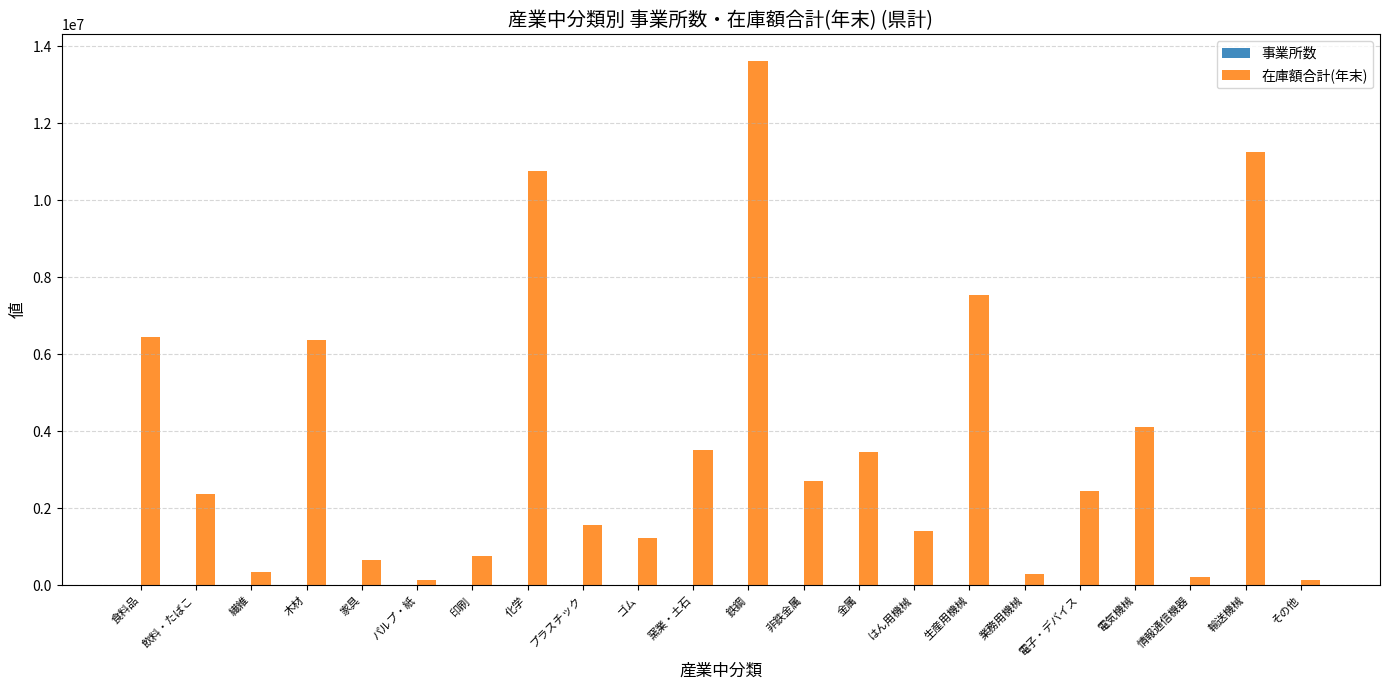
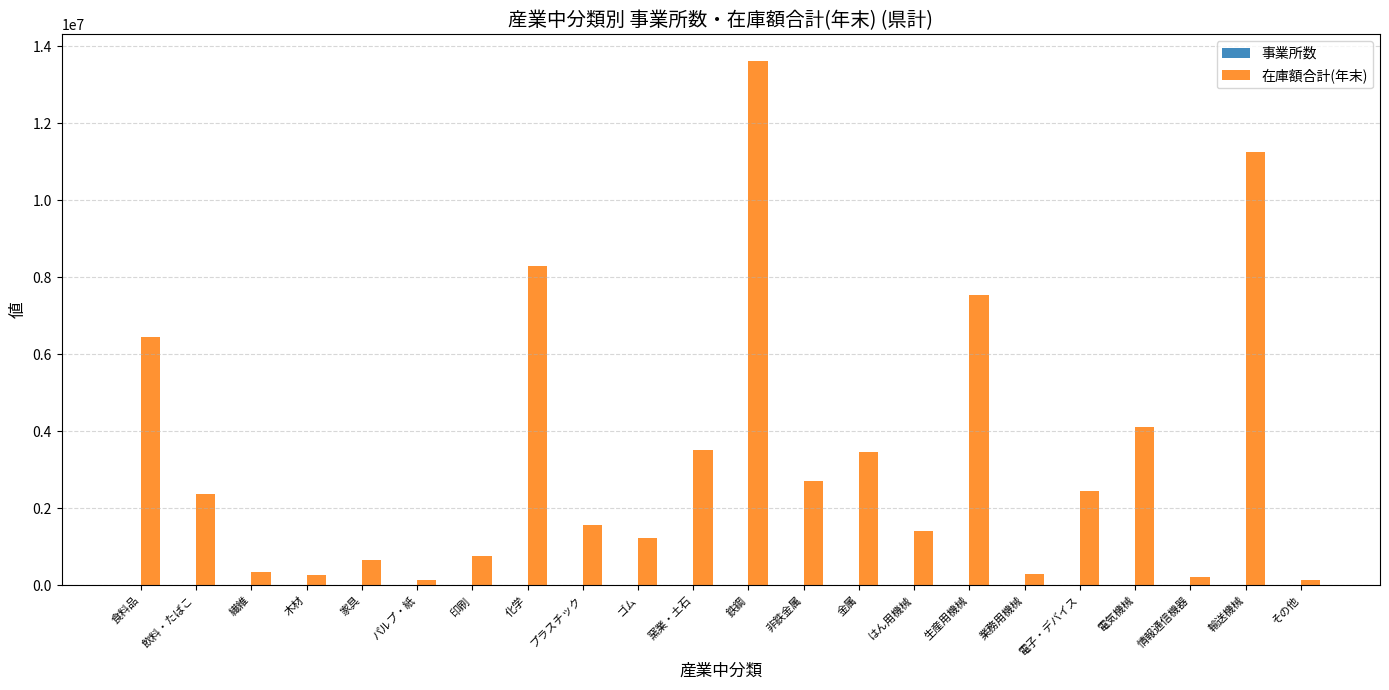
在庫額合計(年末), 木材: 6400000 -> 300000
在庫額合計(年末), 化学: 10800000 -> 8300000
